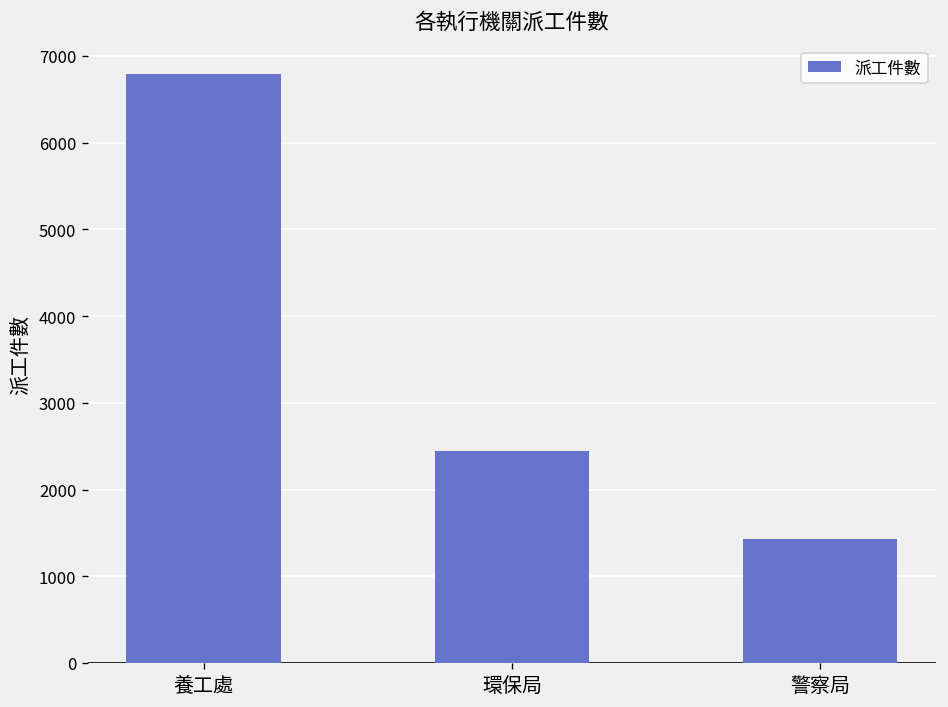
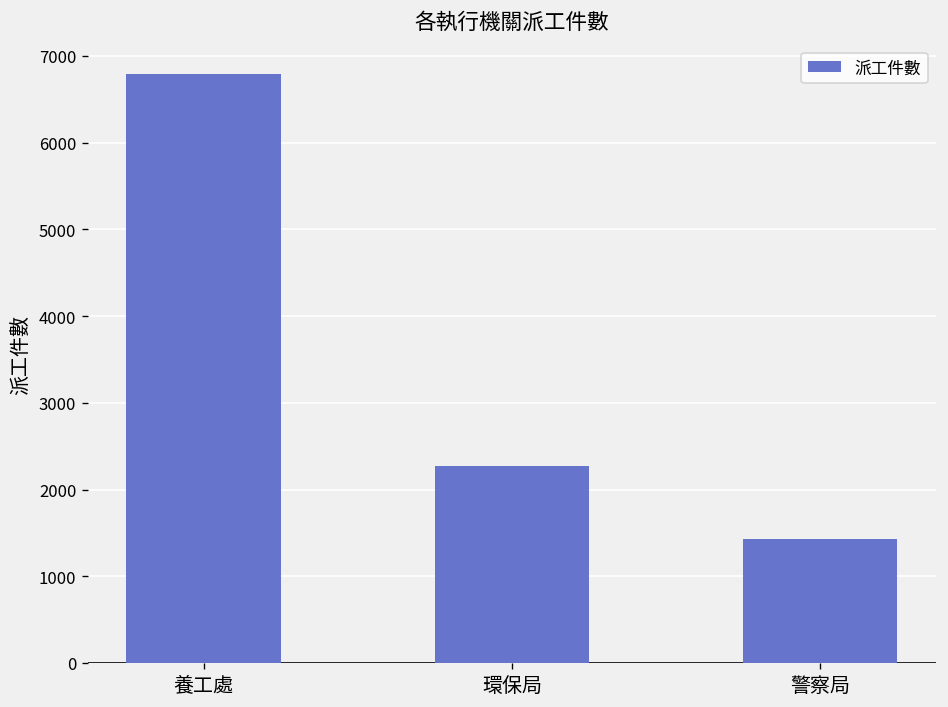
環保局: 2400 -> 2300
